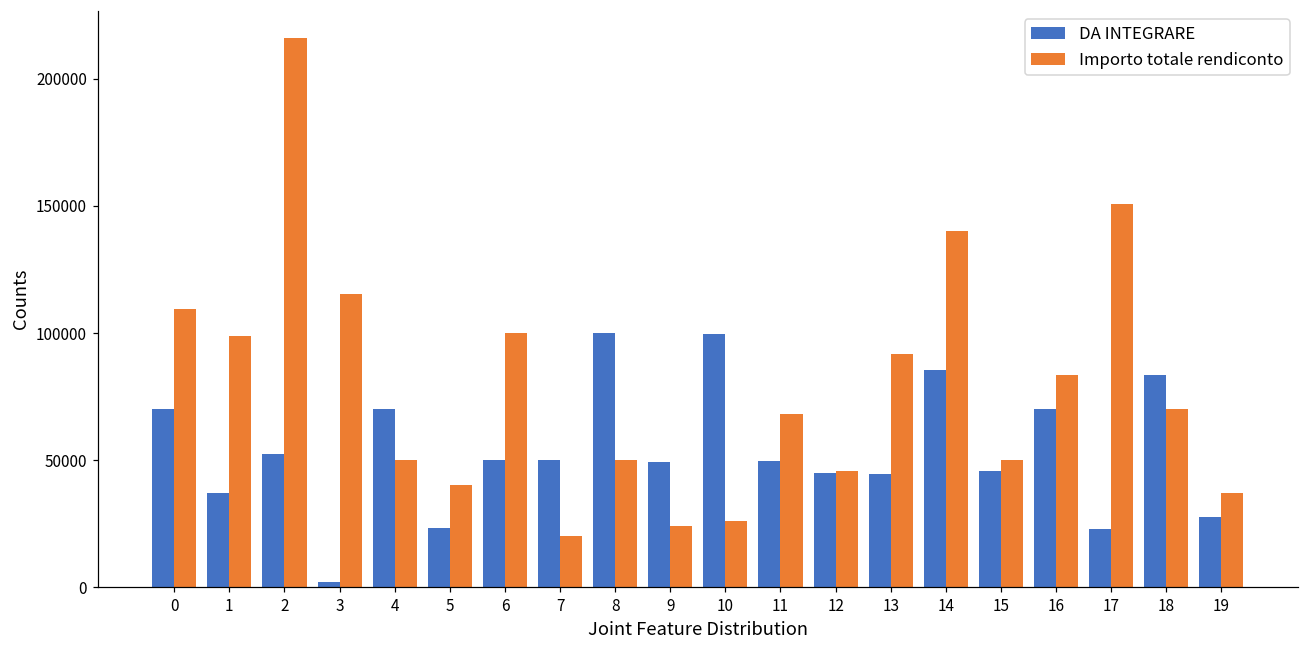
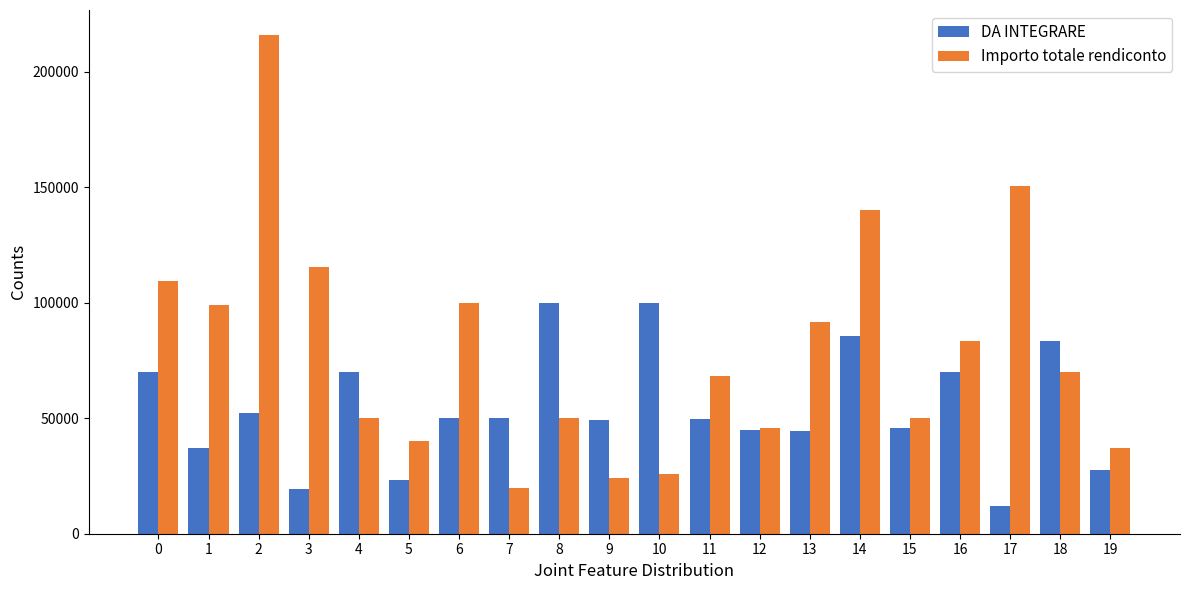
DA INTEGRARE, 3: 2000 -> 19000
DA INTEGRARE, 17: 23000 -> 12000
